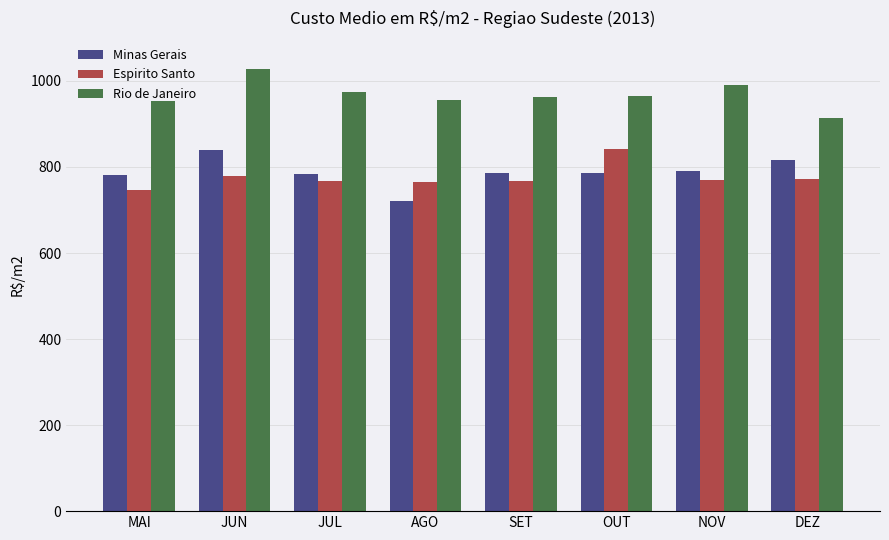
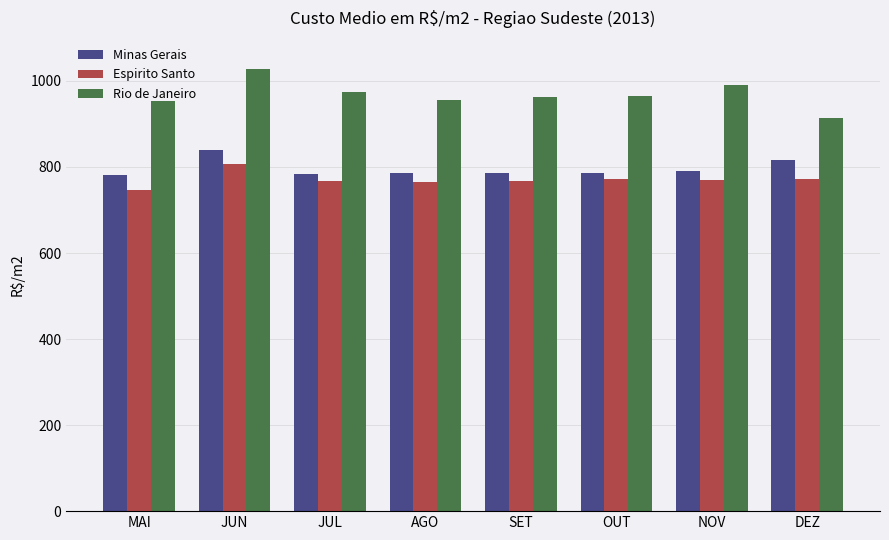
Espirito Santo, JUN: 780 -> 810
Minas Gerais, AGO: 720 -> 790
Espirito Santo, OUT: 840 -> 770
